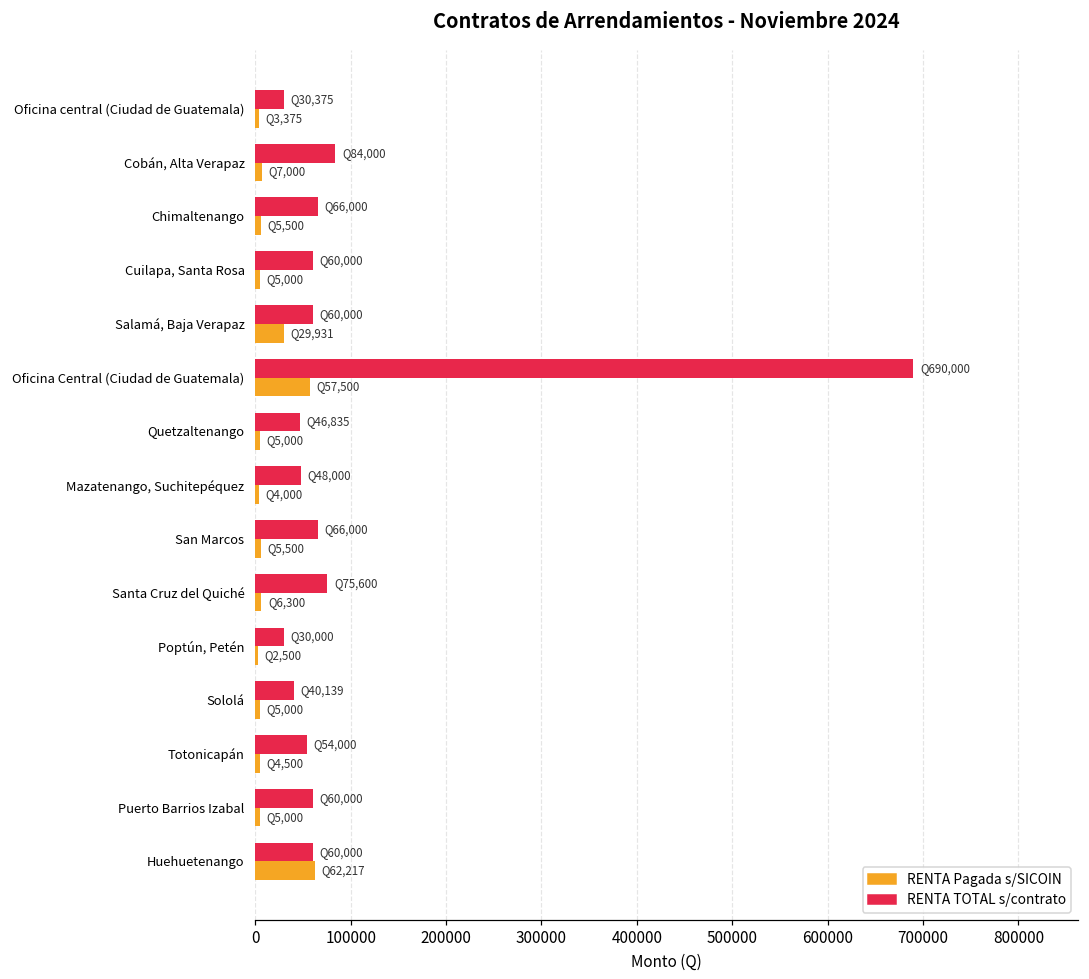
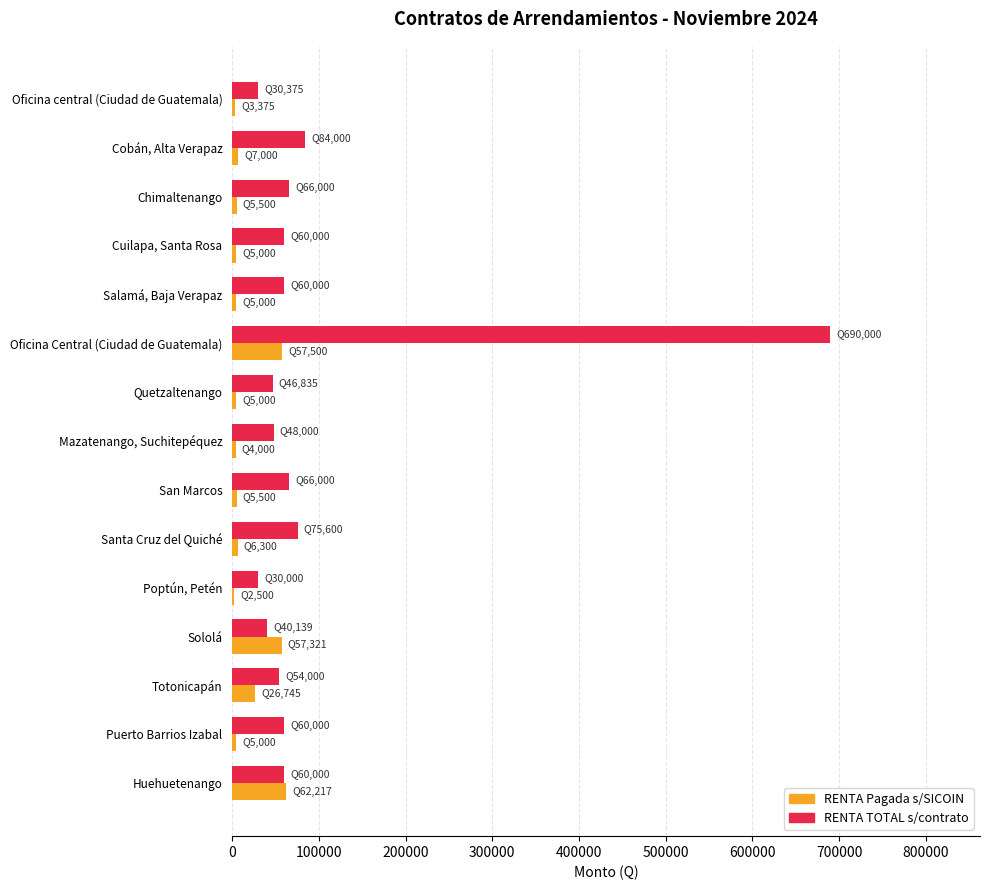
RENTA Pagada s/SICOIN, Salamá, Baja Verapaz: 29,931 -> 5,000
RENTA Pagada s/SICOIN, Sololá: 5,000 -> 57,321
RENTA Pagada s/SICOIN, Totonicapán: 4,500 -> 26,745
